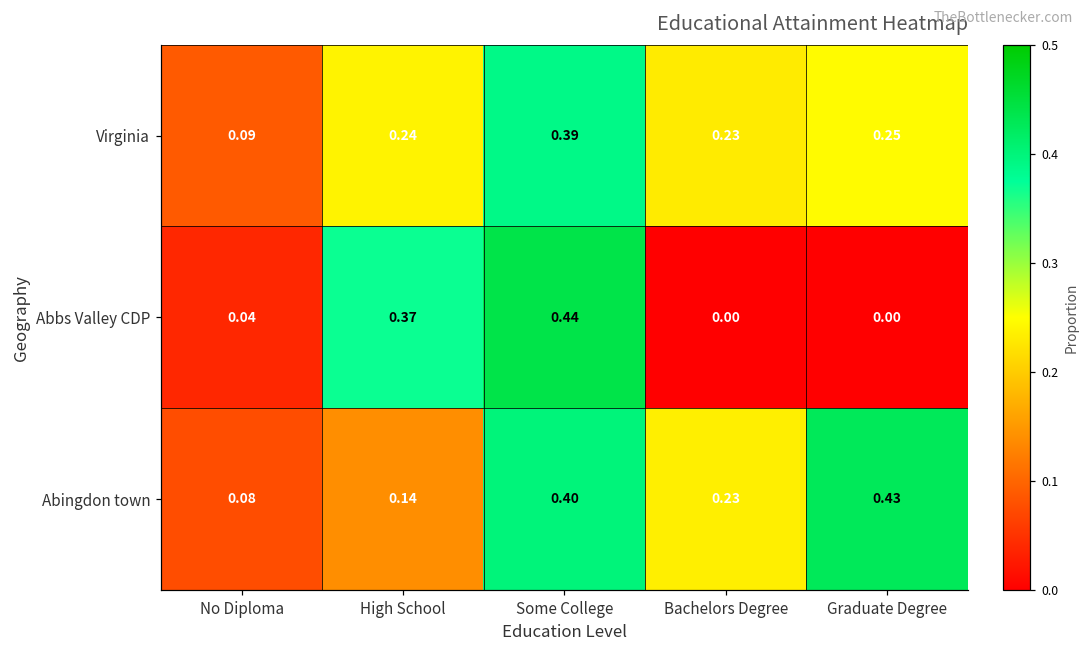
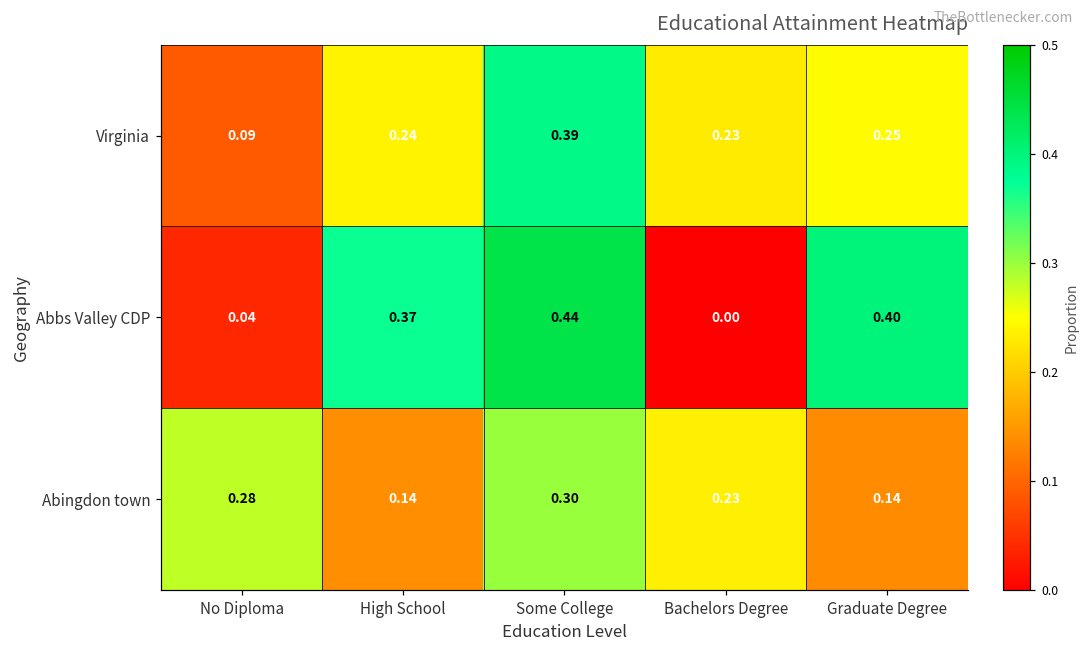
Abbs Valley CDP, Graduate Degree: 0.00 -> 0.40
Abingdon town, No Diploma: 0.08 -> 0.28
Abingdon town, Some College: 0.40 -> 0.30
Abingdon town, Graduate Degree: 0.43 -> 0.14
